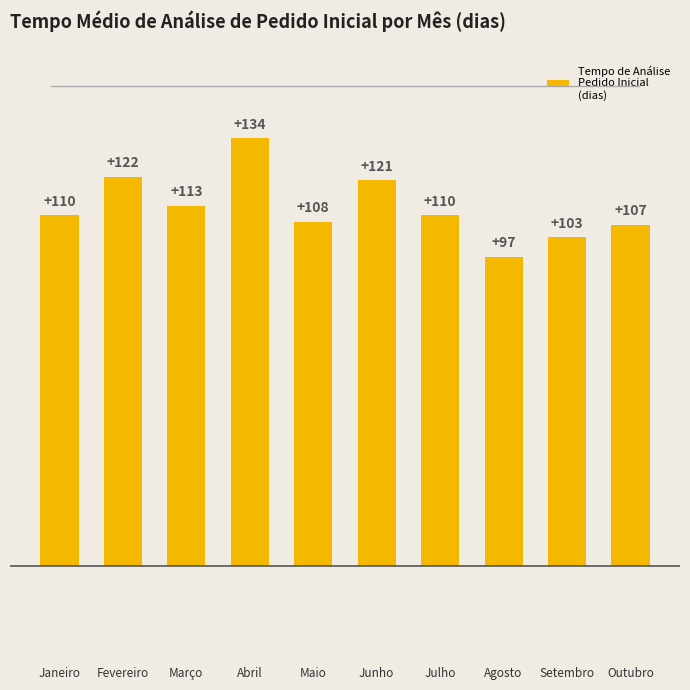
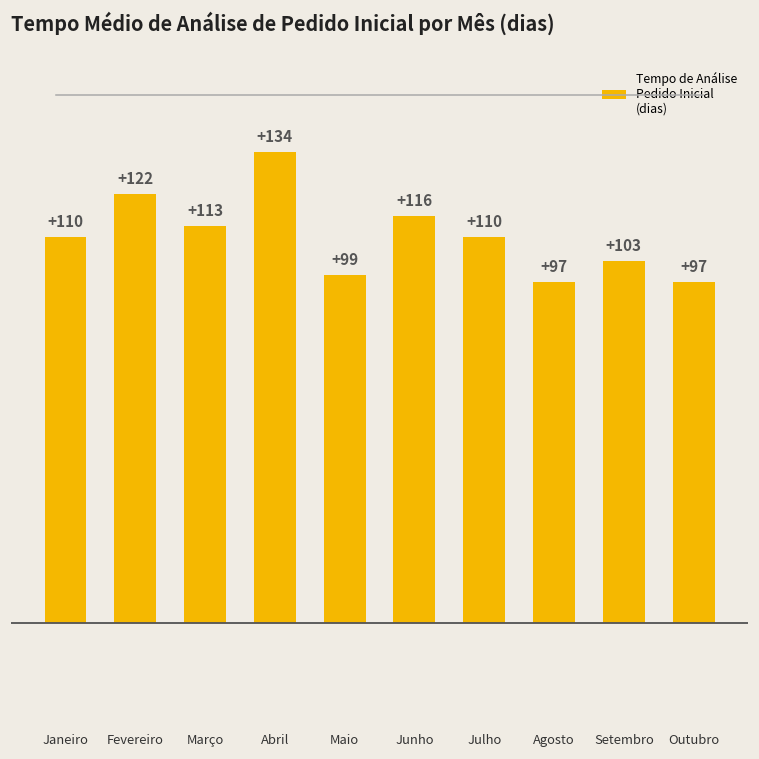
Maio: +108 -> +99
Junho: +121 -> +116
Outubro: +107 -> +97
